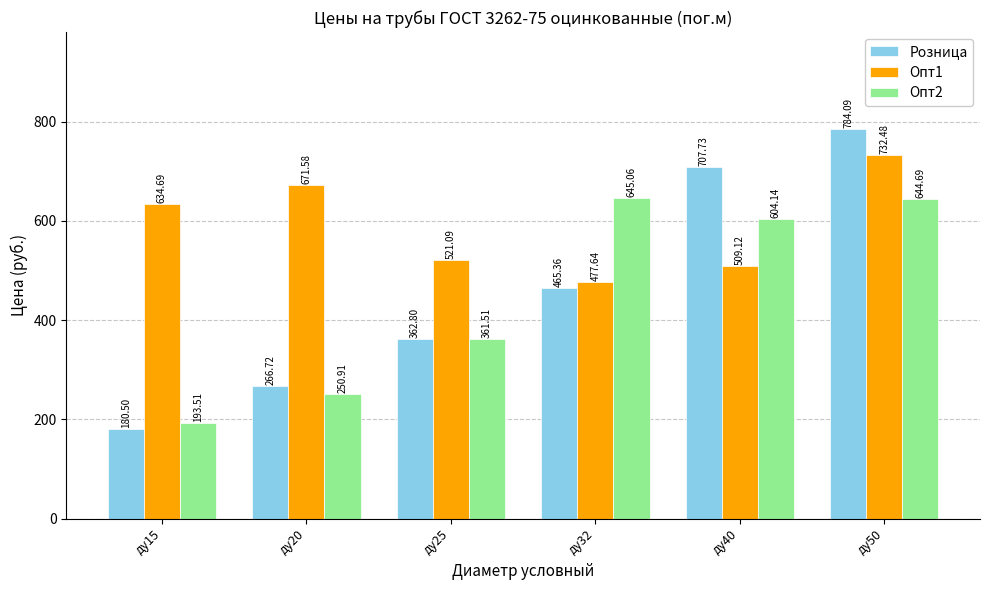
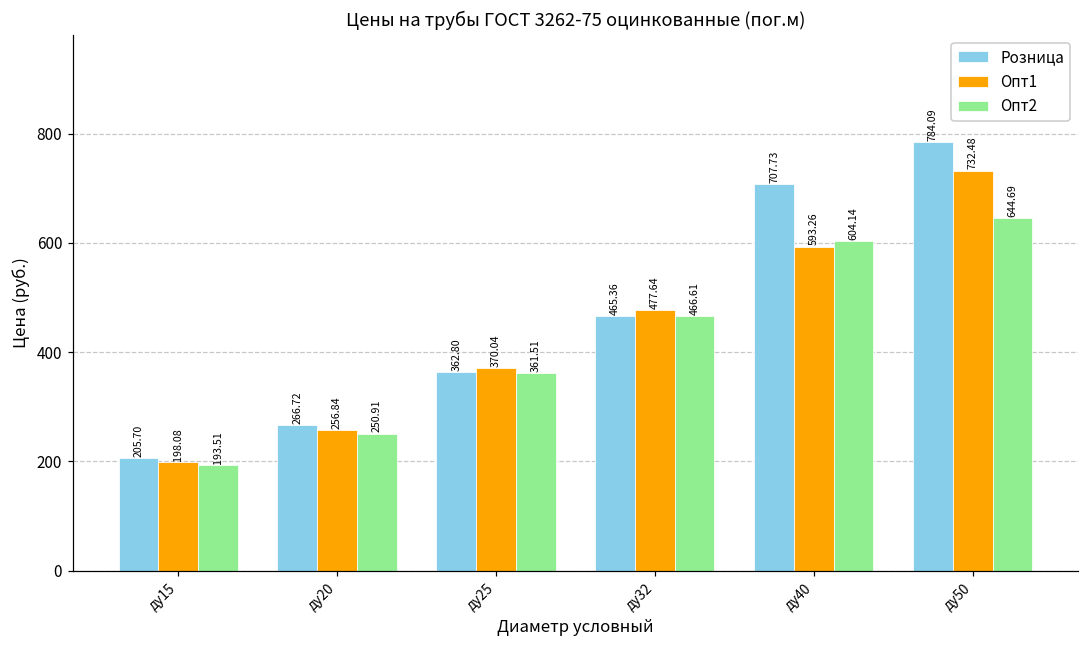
Розница, ду15: 180.50 -> 205.70
Опт1, ду15: 634.69 -> 198.08
Опт1, ду20: 671.58 -> 256.84
Опт1, ду25: 521.09 -> 370.04
Опт2, ду32: 645.06 -> 466.61
Опт1, ду40: 509.12 -> 593.26
